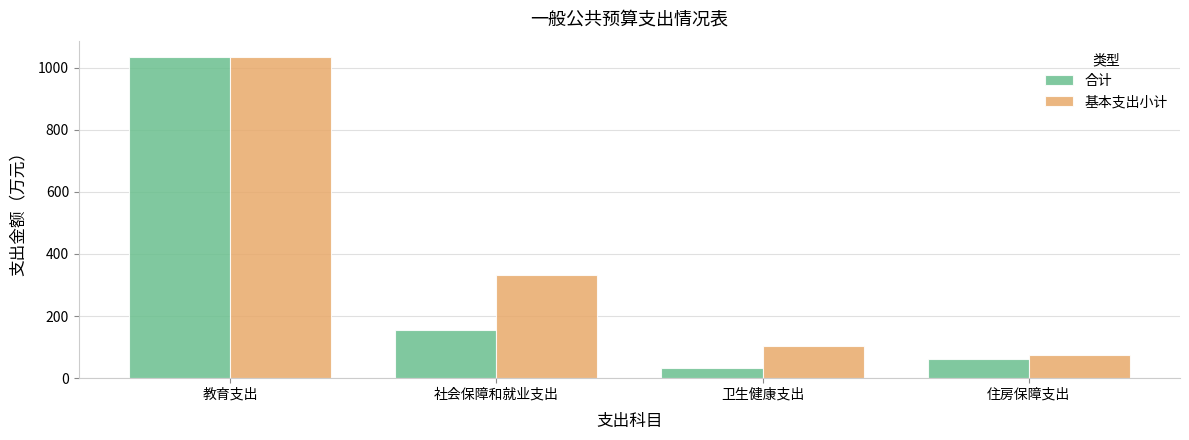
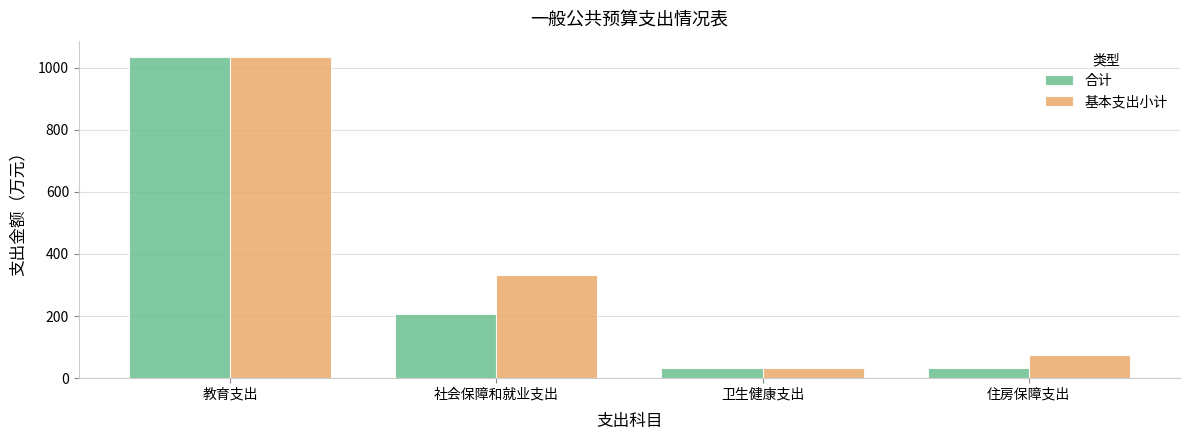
合计, 社会保障和就业支出: 150 -> 210
基本支出小计, 卫生健康支出: 100 -> 30
合计, 住房保障支出: 60 -> 30
